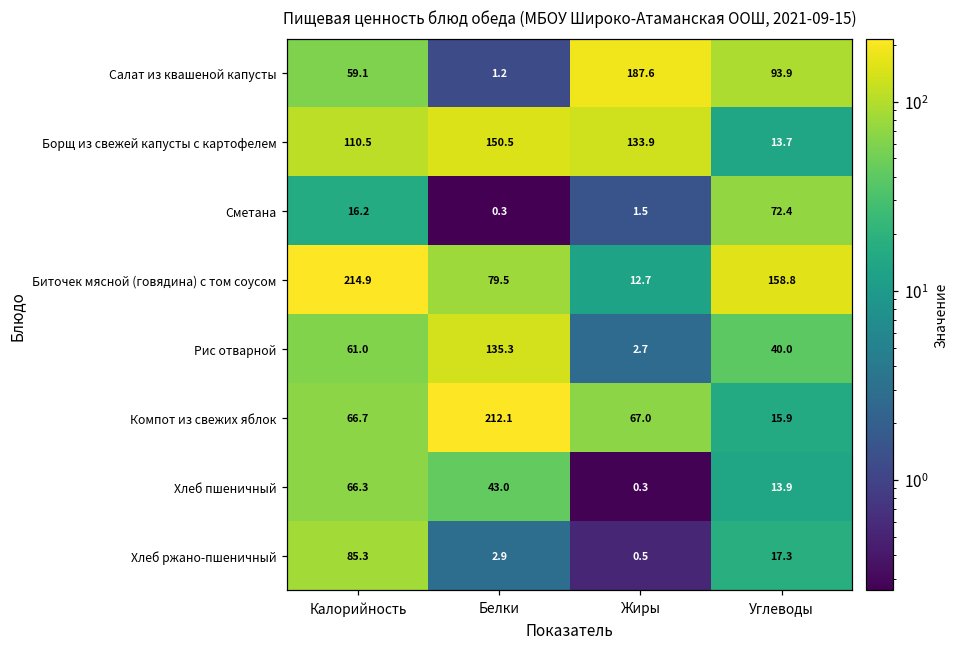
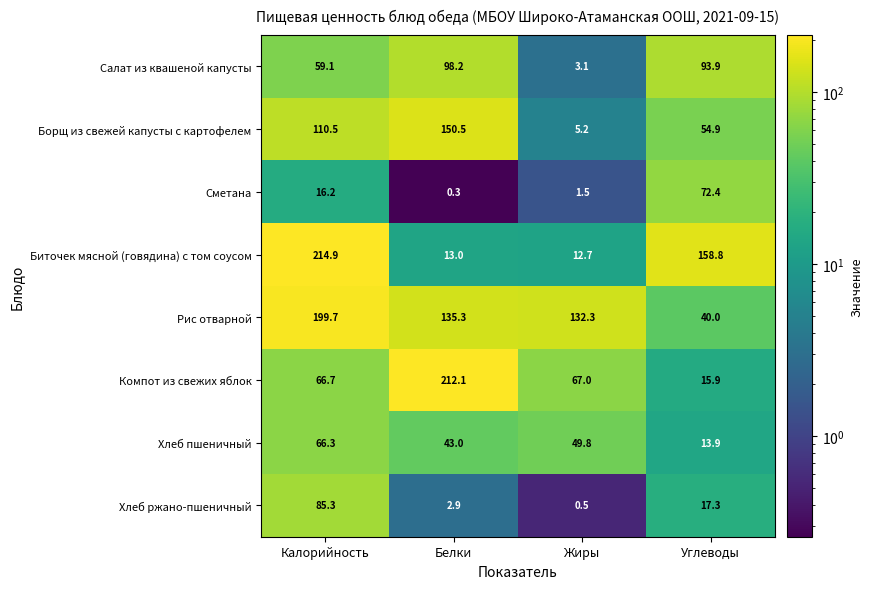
Салат из квашеной капусты, Белки: 1.2 -> 98.2
Салат из квашеной капусты, Жиры: 187.6 -> 3.1
Борщ из свежей капусты с картофелем, Жиры: 133.9 -> 5.2
Борщ из свежей капусты с картофелем, Углеводы: 13.7 -> 54.9
Биточек мясной (говядина) с том соусом, Белки: 79.5 -> 13.0
Рис отварной, Калорийность: 61.0 -> 199.7
Рис отварной, Жиры: 2.7 -> 132.3
Хлеб пшеничный, Жиры: 0.3 -> 49.8
